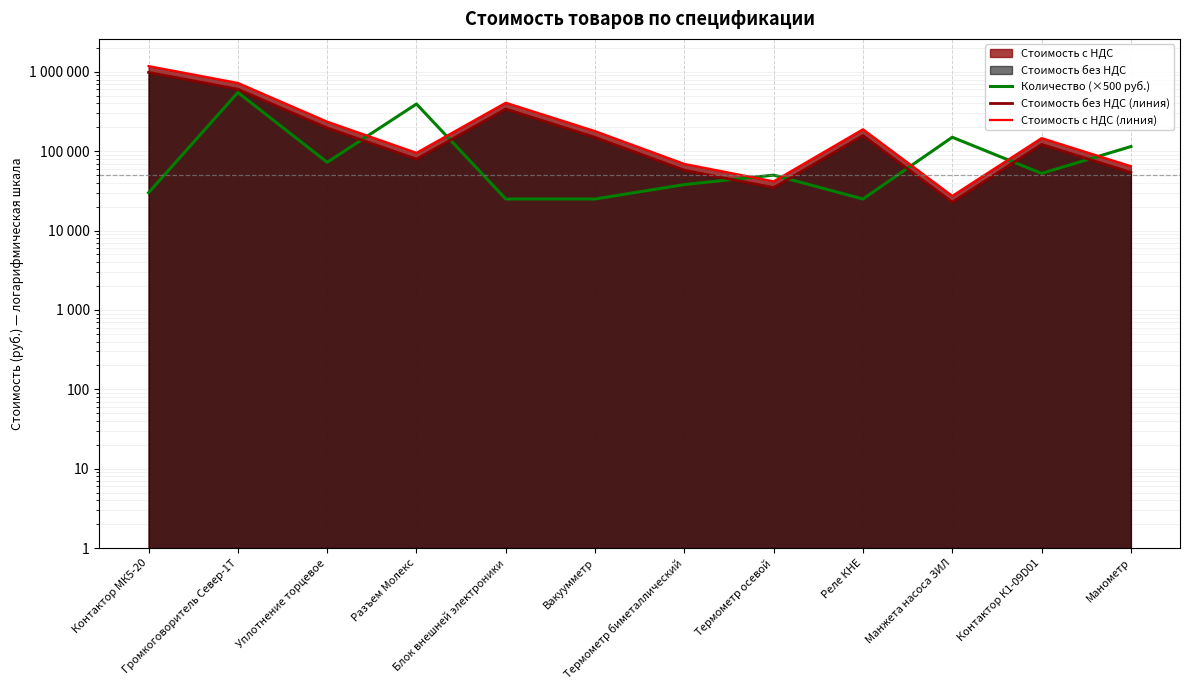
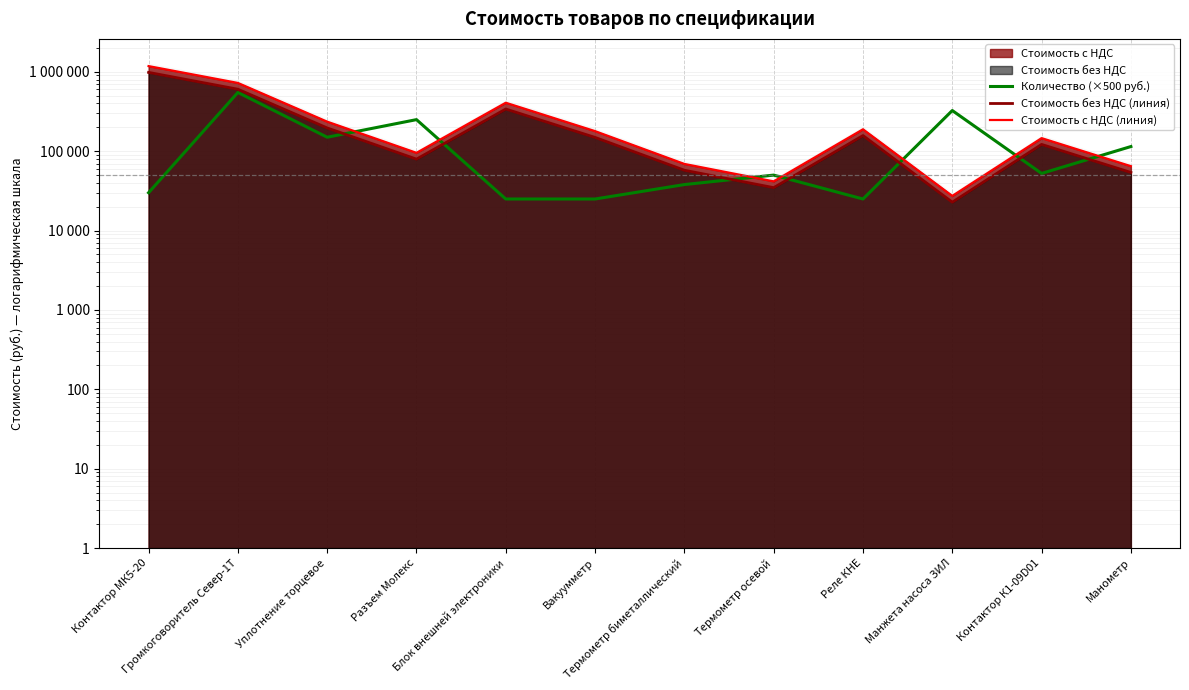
Количество (×500 руб.), Уплотнение торцевое: 70000 -> 150000
Количество (×500 руб.), Разъем Молекс: 400000 -> 250000
Количество (×500 руб.), Манжета насоса ЗИЛ: 150000 -> 330000
